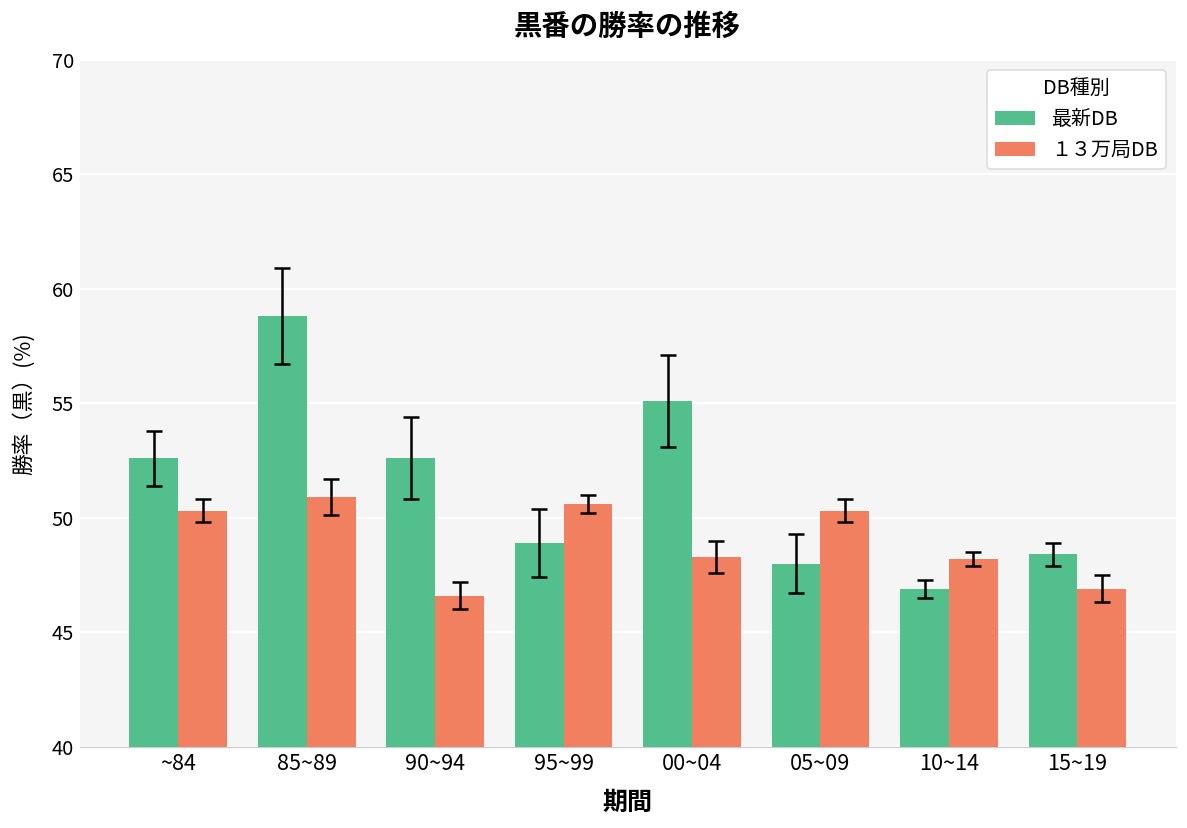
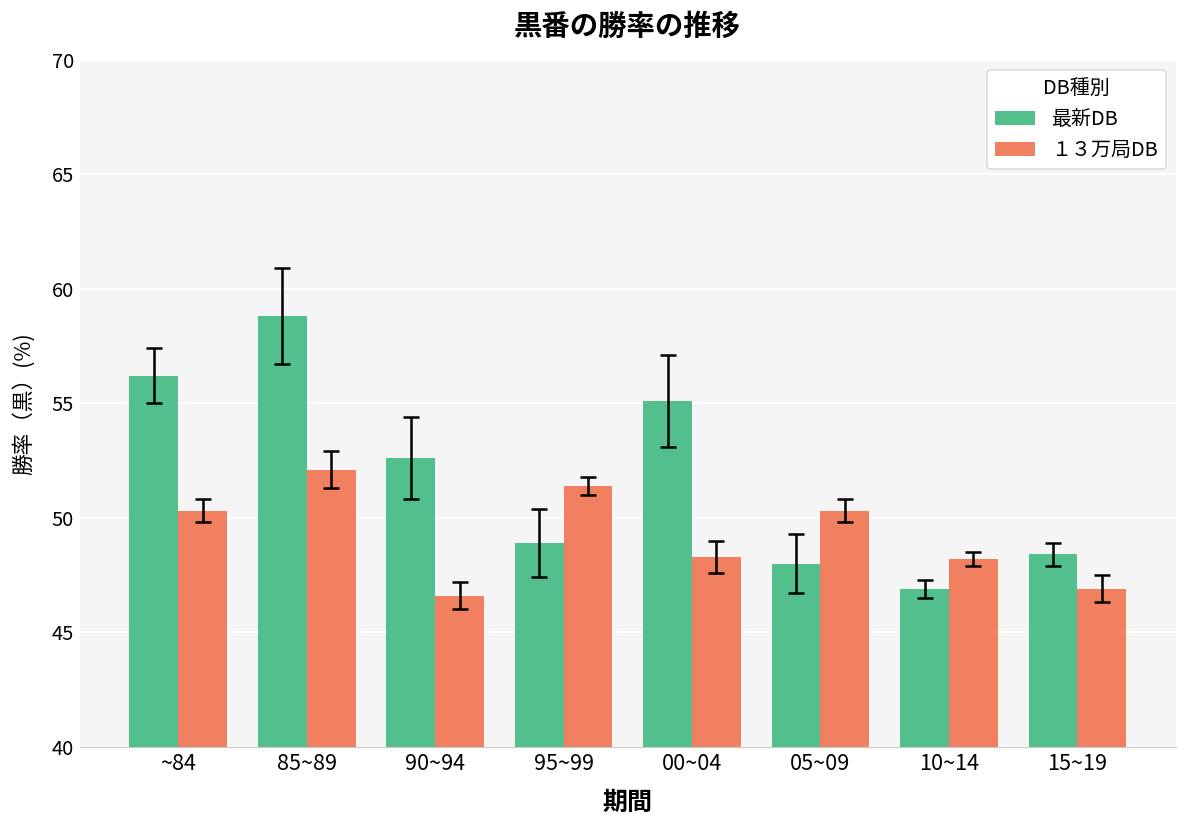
最新DB, ~84: 52.6 -> 56.2
１３万局DB, 85~89: 50.9 -> 52.1
１３万局DB, 95~99: 50.6 -> 51.4
